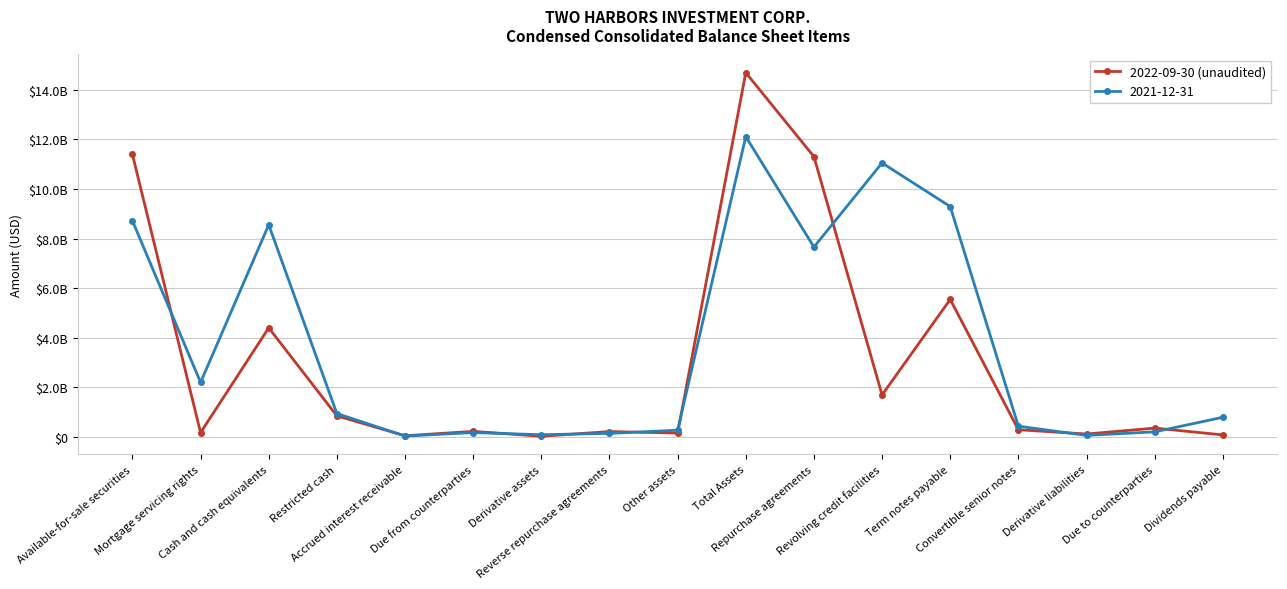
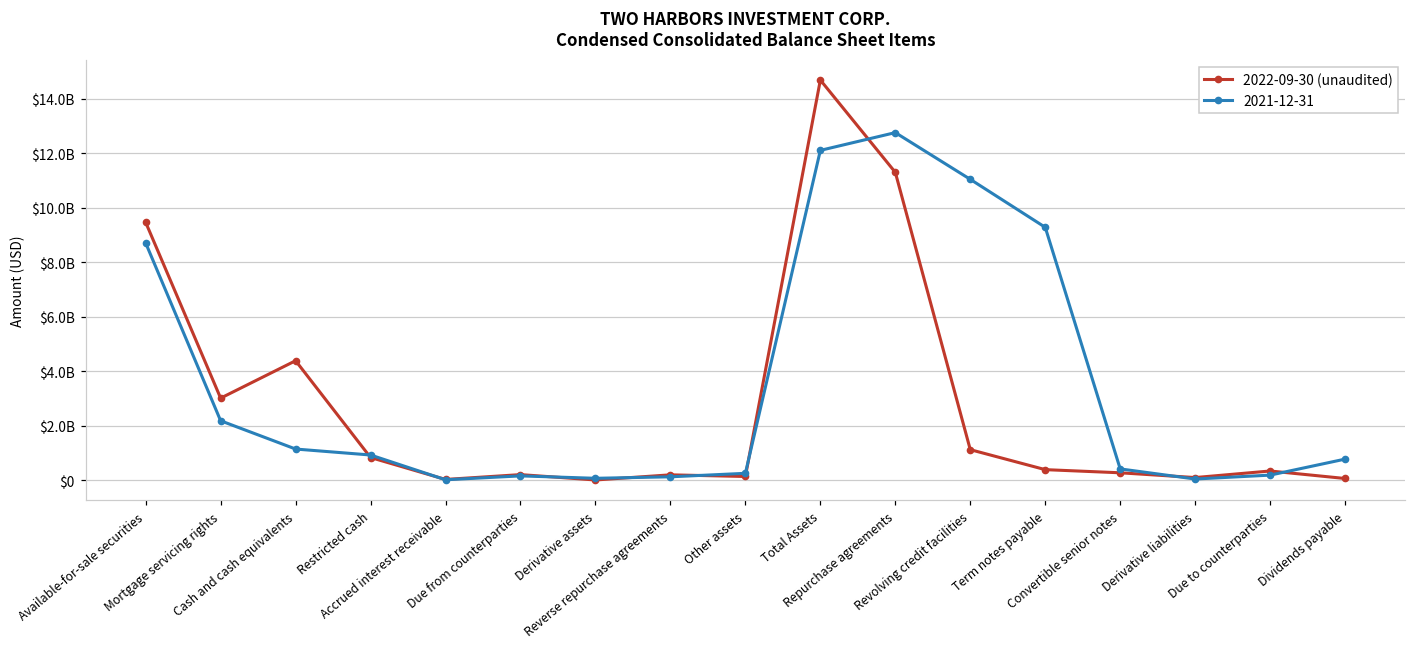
2022-09-30 (unaudited), Available-for-sale securities: $11400000000 -> $9500000000
2022-09-30 (unaudited), Mortgage servicing rights: $200000000 -> $3000000000
2021-12-31, Cash and cash equivalents: $8600000000 -> $1200000000
2021-12-31, Repurchase agreements: $7700000000 -> $12800000000
2022-09-30 (unaudited), Revolving credit facilities: $1700000000 -> $1100000000
2022-09-30 (unaudited), Term notes payable: $5500000000 -> $400000000
